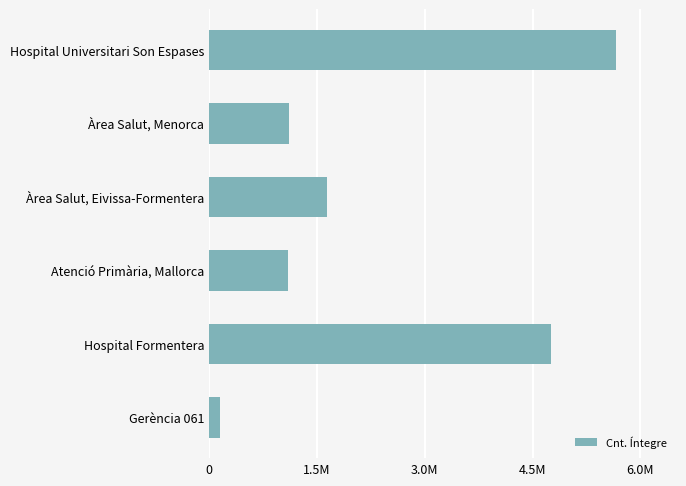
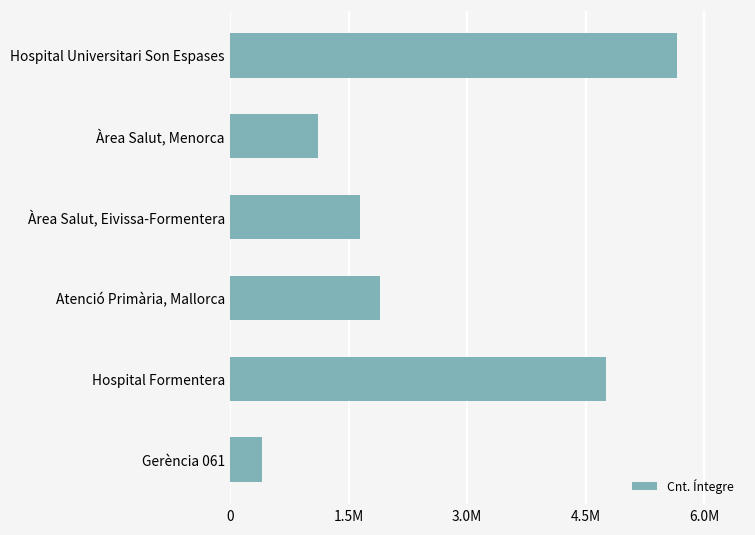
Atenció Primària, Mallorca: 1100000 -> 1900000
Gerència 061: 200000 -> 400000
